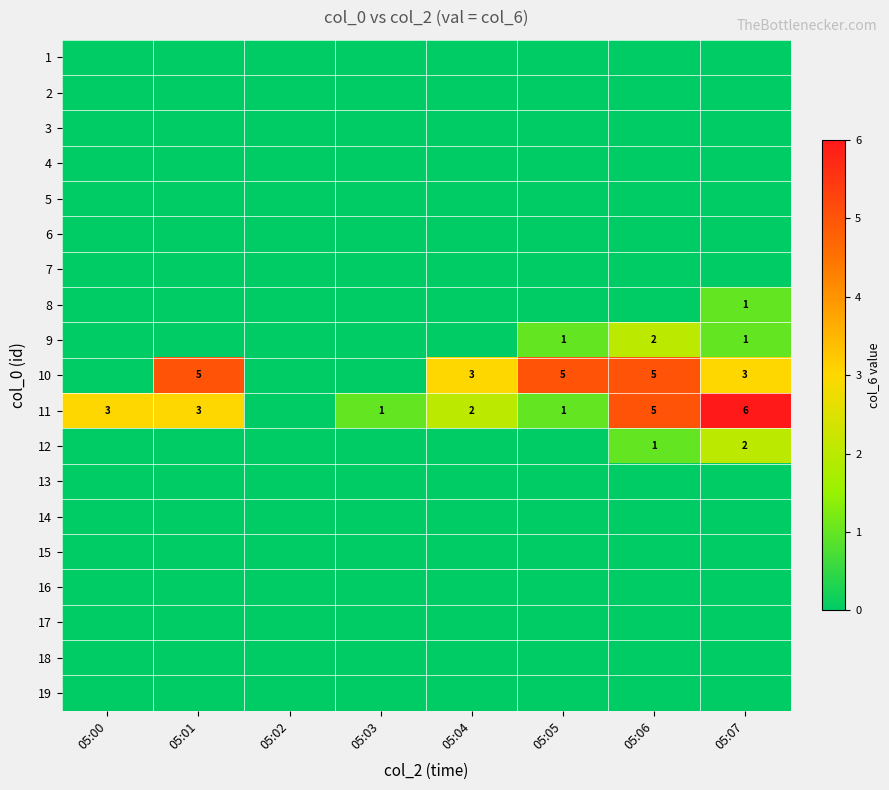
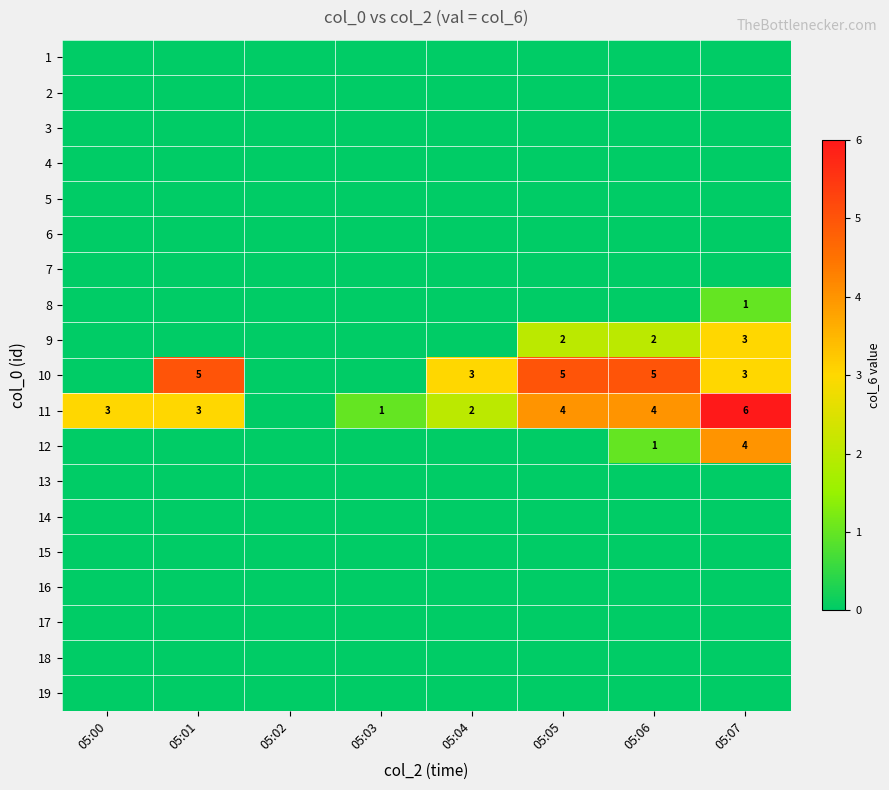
9, 05:05: 1 -> 2
9, 05:07: 1 -> 3
11, 05:05: 1 -> 4
11, 05:06: 5 -> 4
12, 05:07: 2 -> 4
